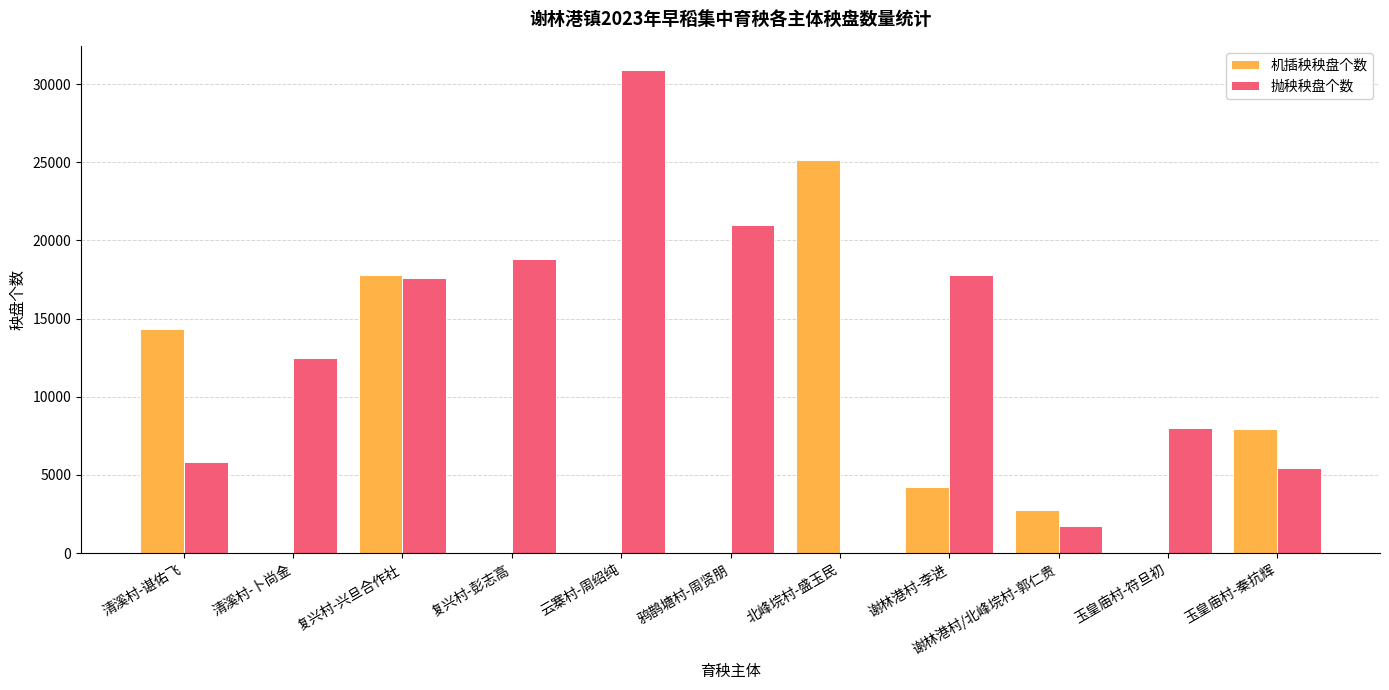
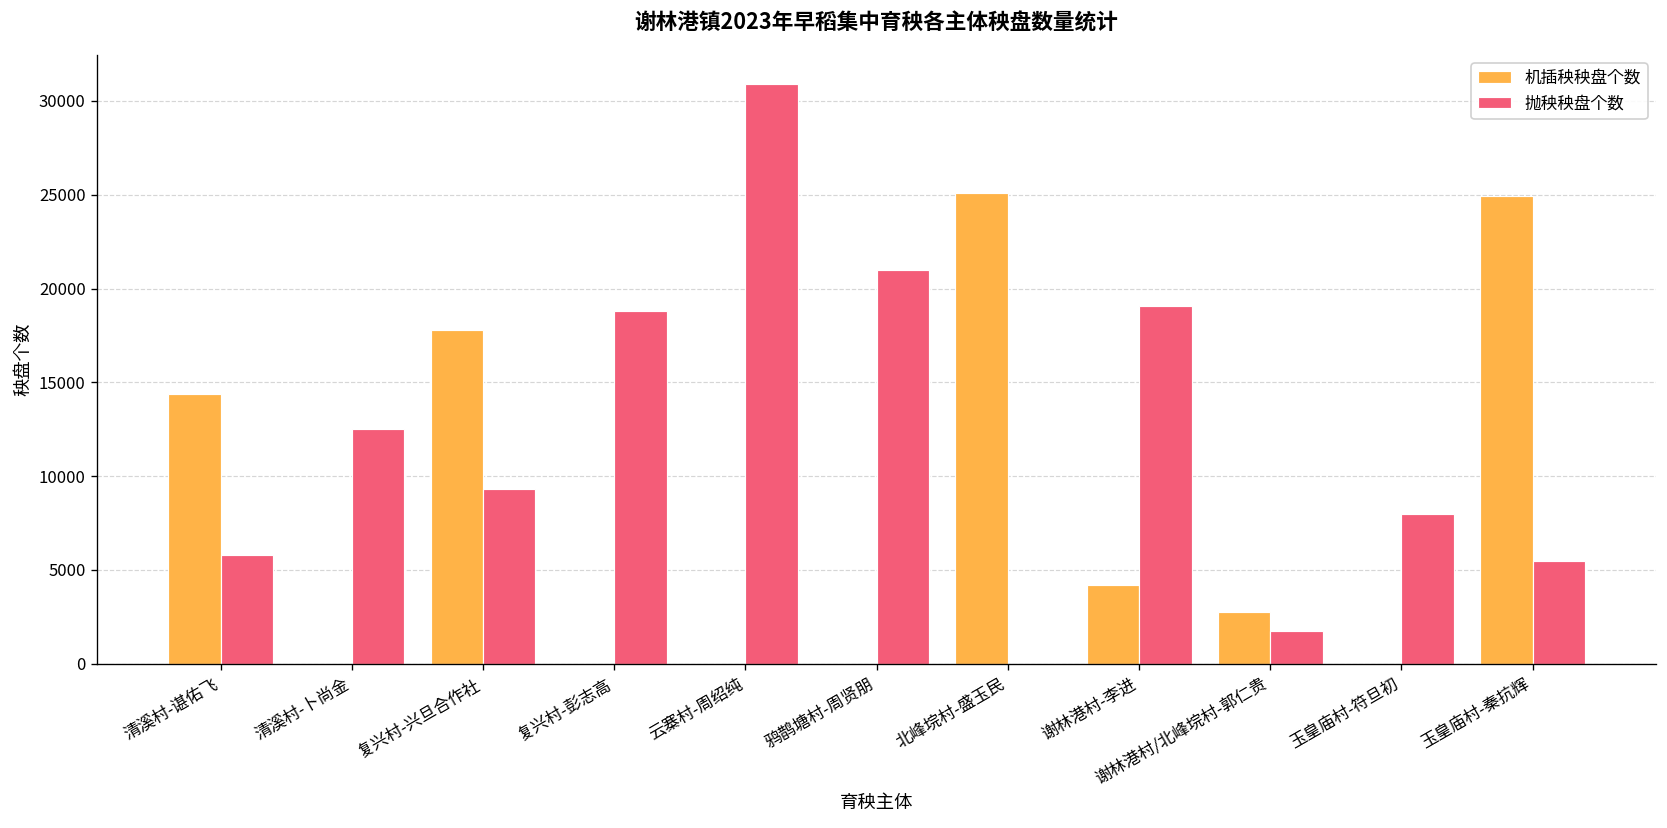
抛秧秧盘个数, 复兴村-兴旦合作社: 17600 -> 9300
抛秧秧盘个数, 谢林港村-李进: 17800 -> 19100
机插秧秧盘个数, 玉皇庙村-秦抗辉: 8000 -> 25000
